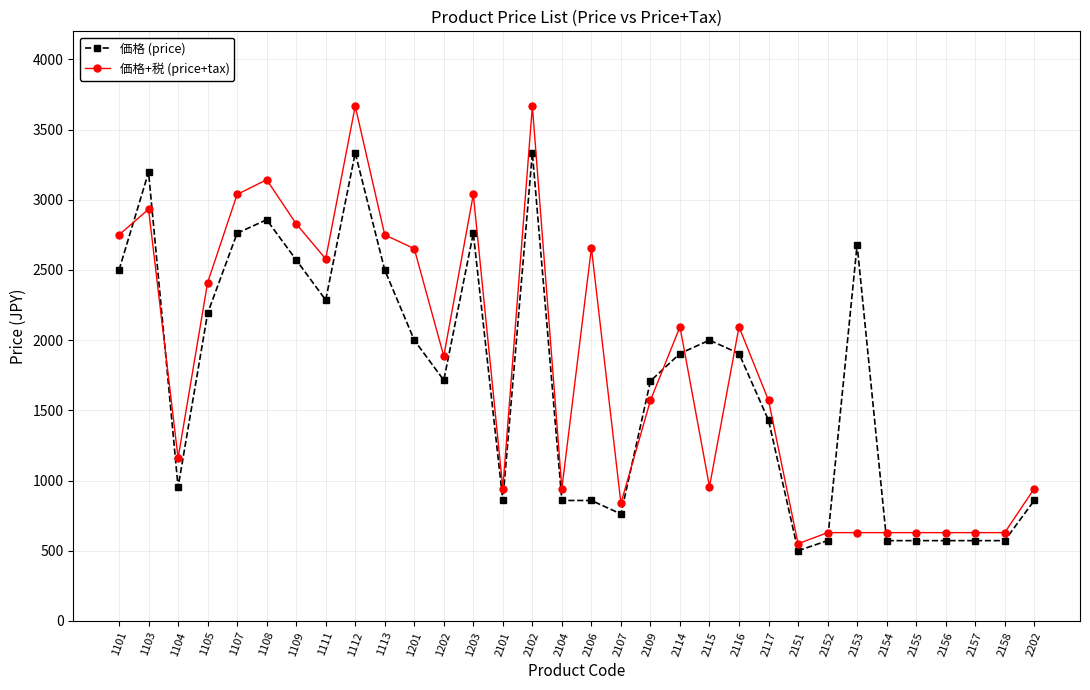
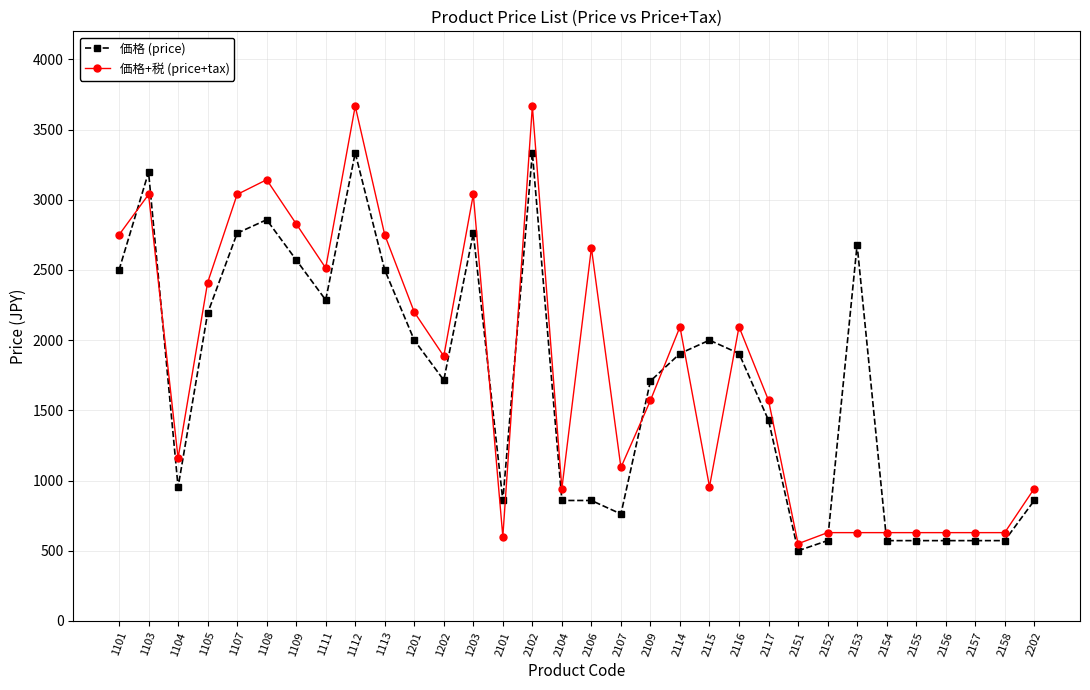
価格+税 (price+tax), 1103: 2930 -> 3040
価格+税 (price+tax), 1111: 2580 -> 2510
価格+税 (price+tax), 1201: 2650 -> 2200
価格+税 (price+tax), 2101: 940 -> 600
価格+税 (price+tax), 2107: 840 -> 1090
